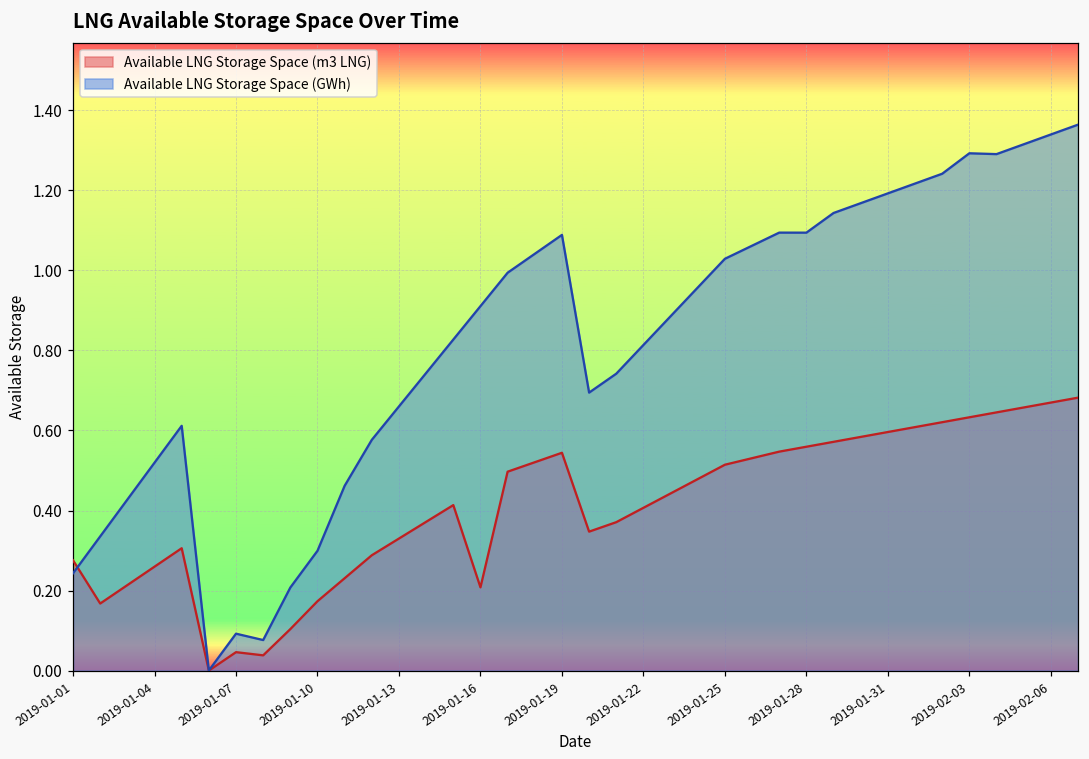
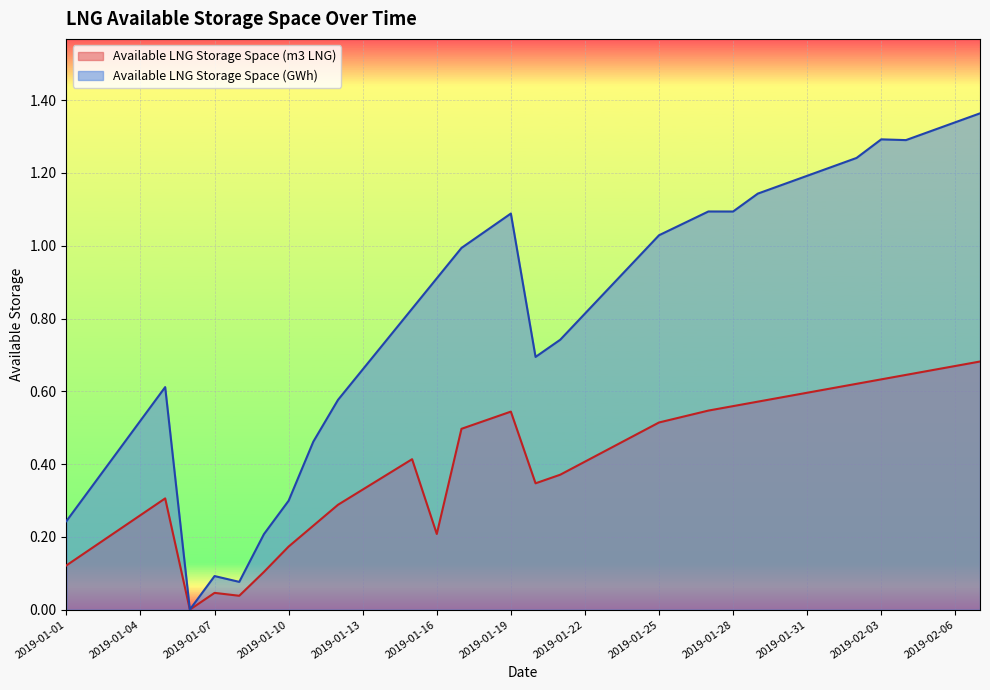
Available LNG Storage Space (m3 LNG), 2019-01-01: 0.28 -> 0.12
